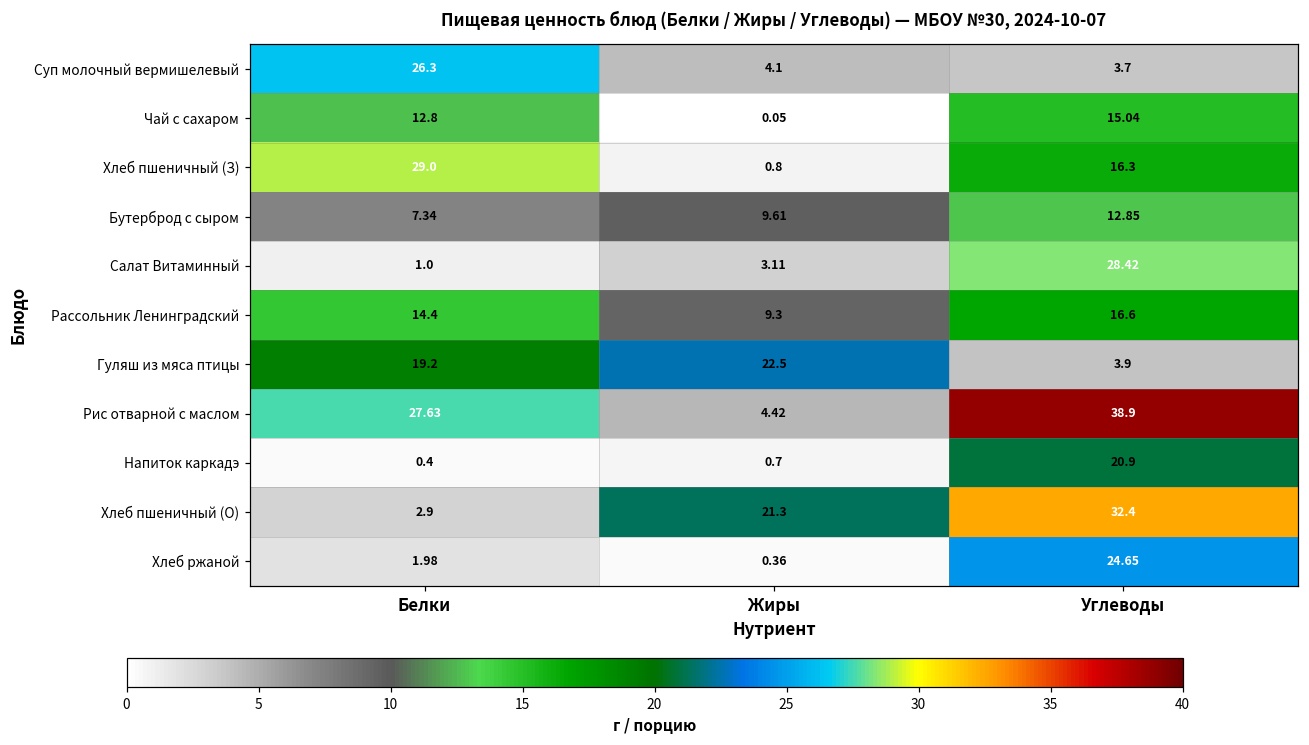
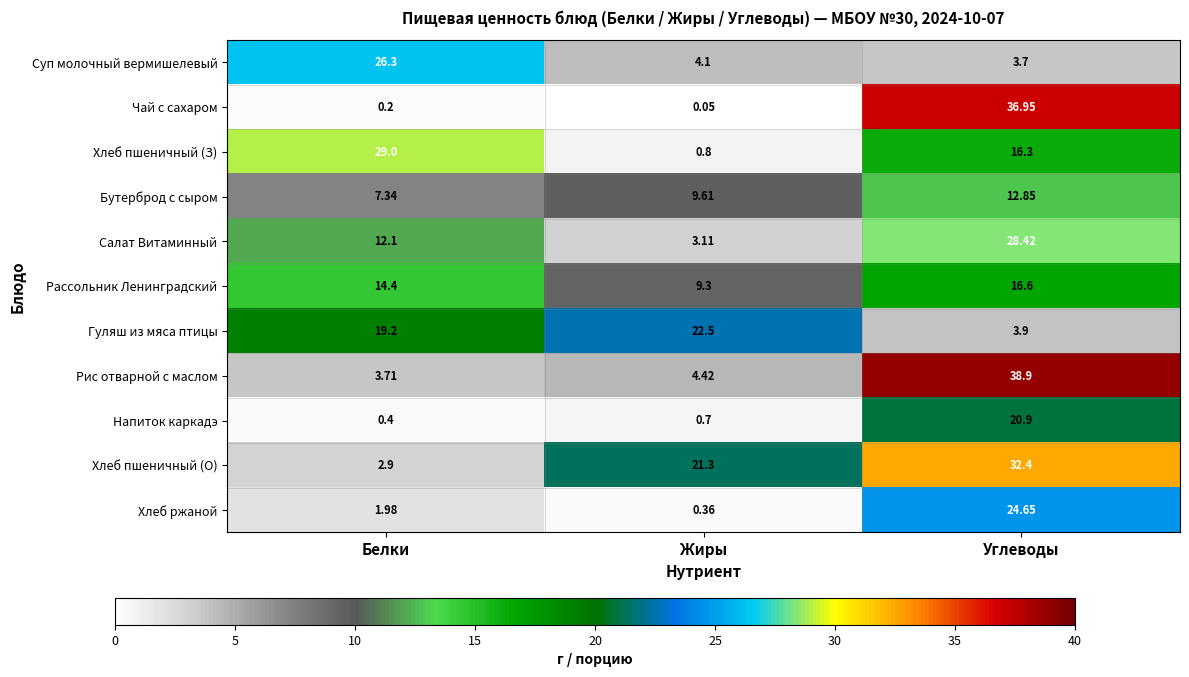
Чай с сахаром, Белки: 12.8 -> 0.2
Чай с сахаром, Углеводы: 15.04 -> 36.95
Салат Витаминный, Белки: 1.0 -> 12.1
Рис отварной с маслом, Белки: 27.63 -> 3.71
